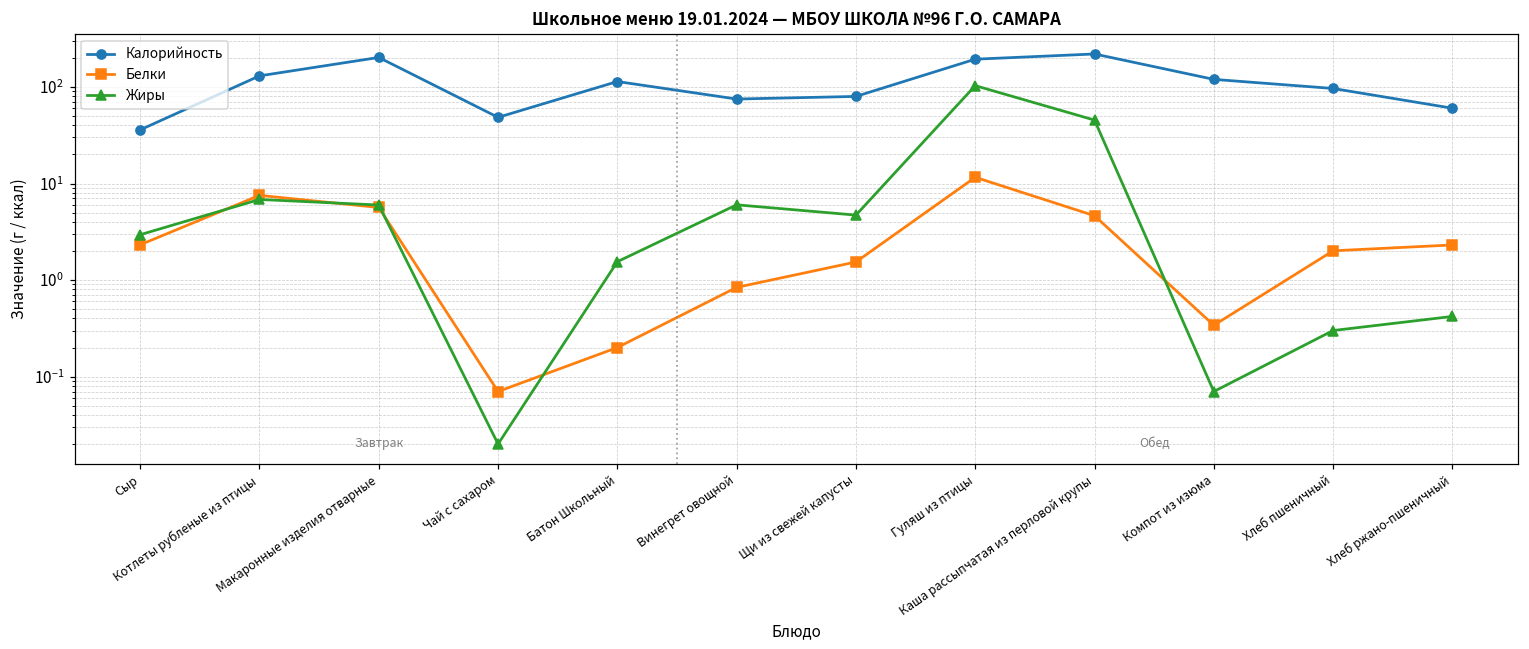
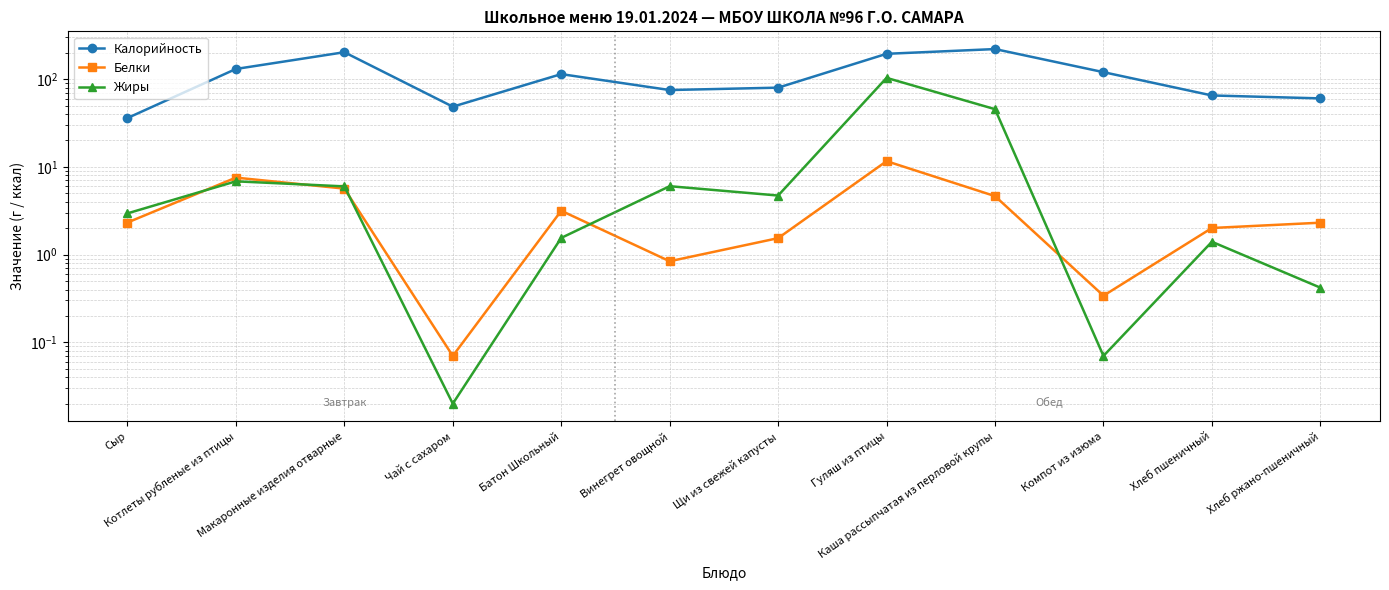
Белки, Батон Школьный: 0.20 -> 3.2
Калорийность, Хлеб пшеничный: 100 -> 70
Жиры, Хлеб пшеничный: 0.3 -> 1.4
